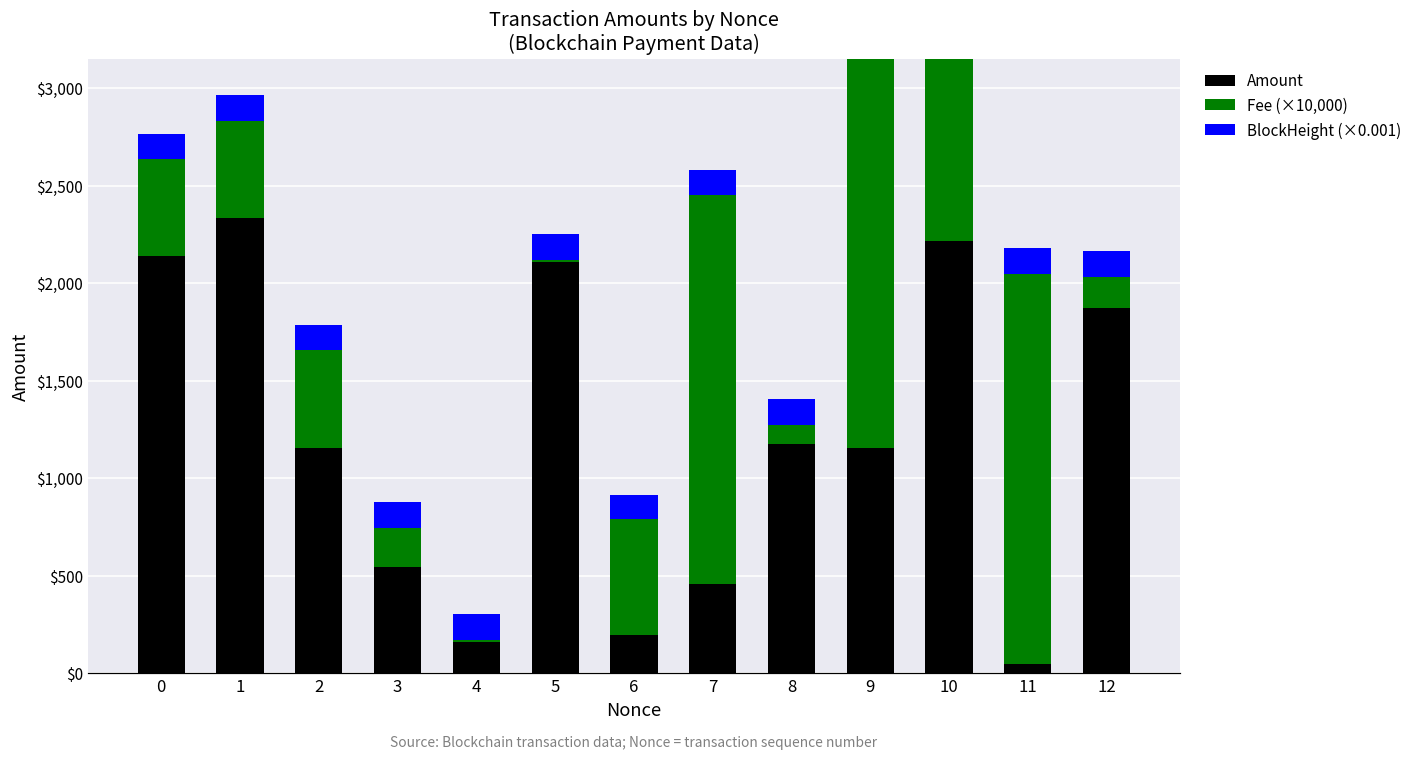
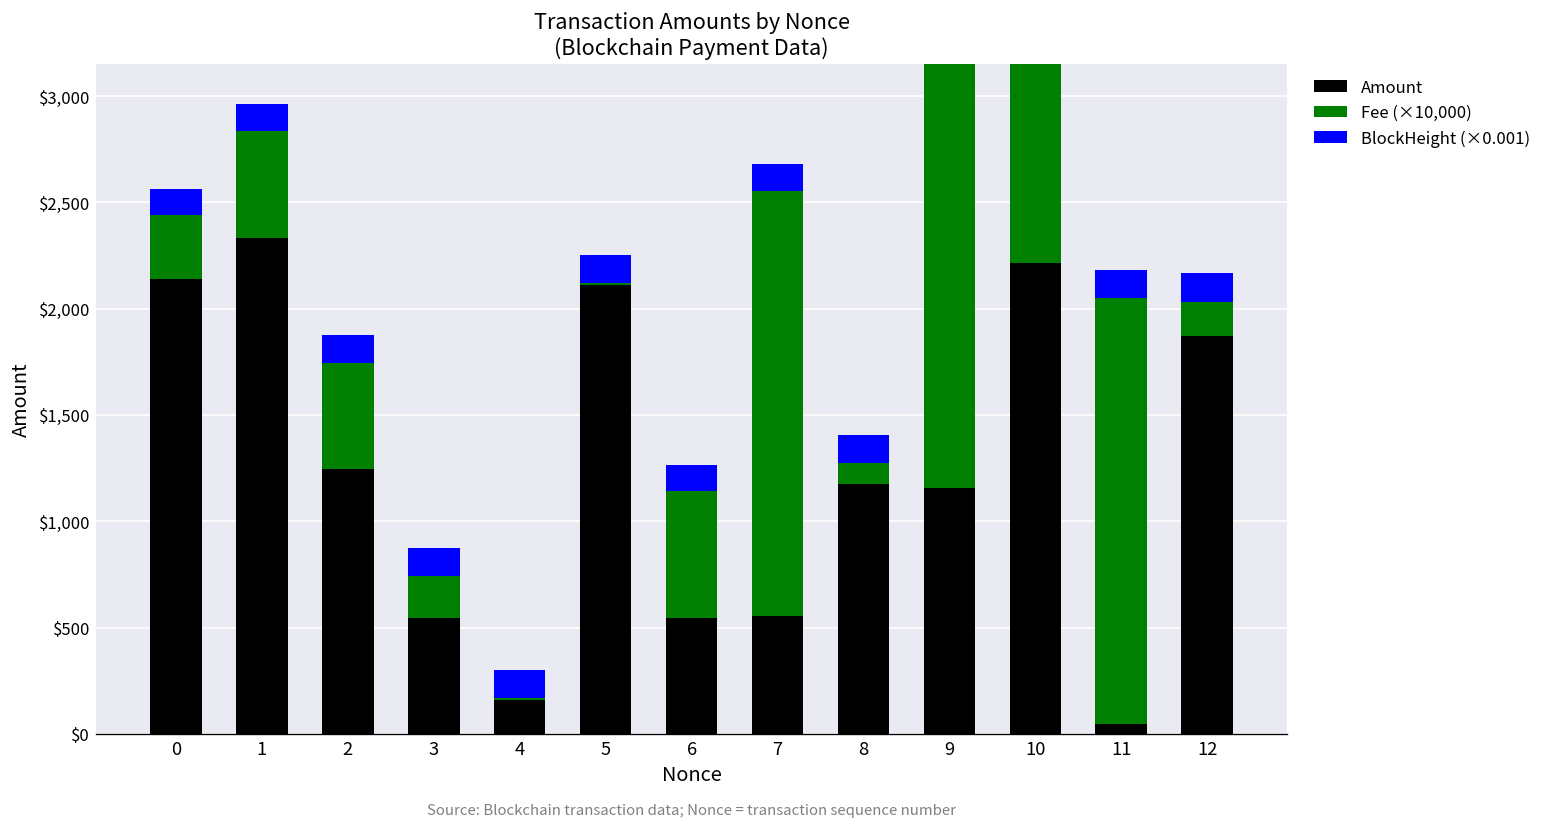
Fee (×10,000), 0: $500 -> $300
Amount, 2: $1,160 -> $1,250
Amount, 6: $200 -> $550
Amount, 7: $450 -> $550
